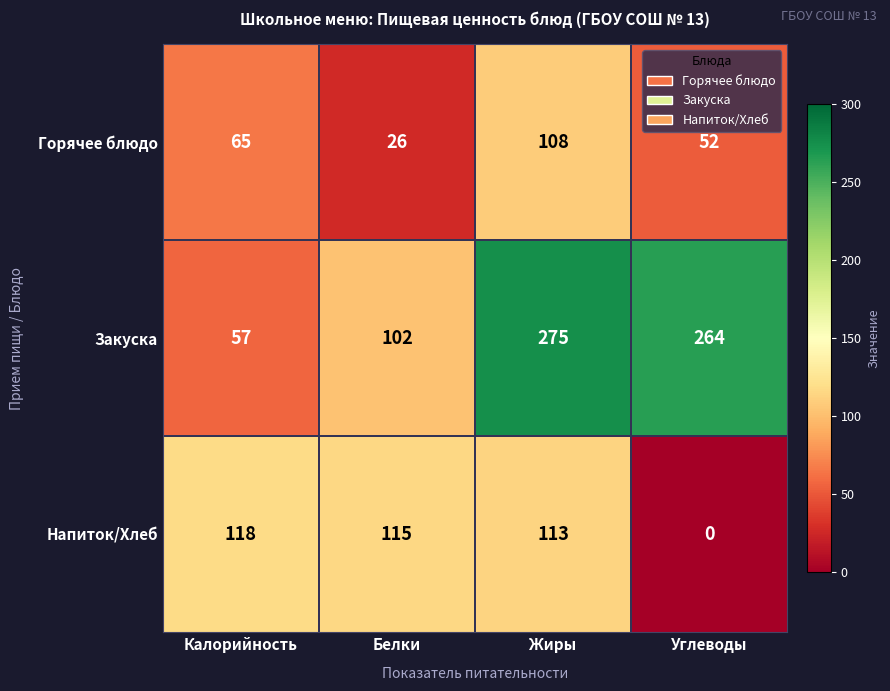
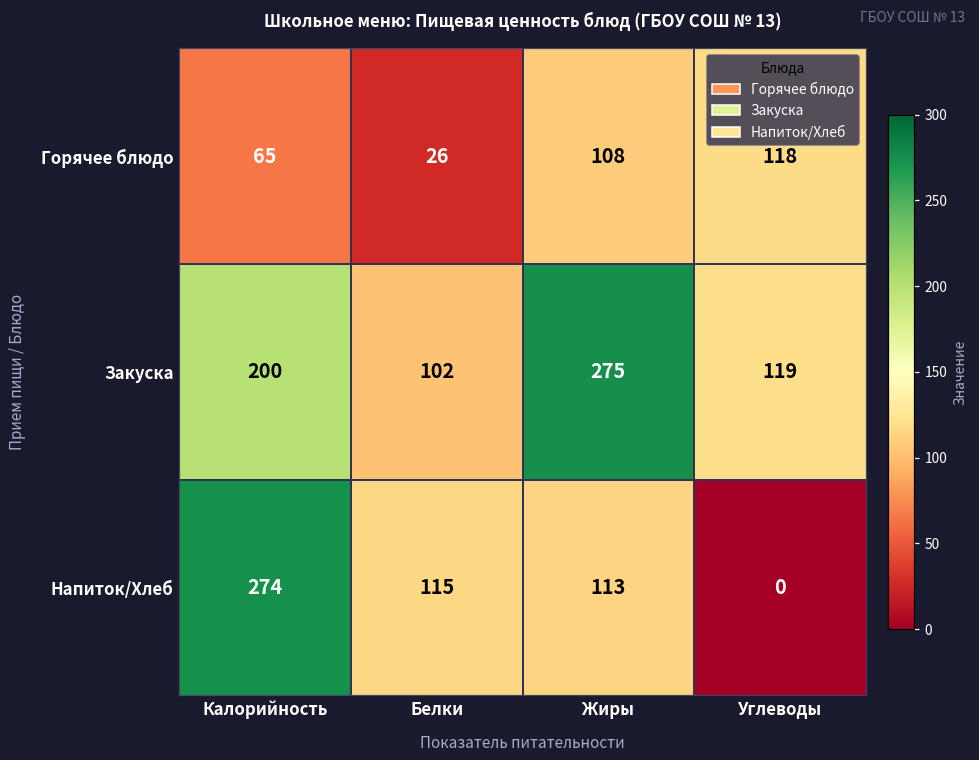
Горячее блюдо, Углеводы: 52 -> 118
Закуска, Калорийность: 57 -> 200
Закуска, Углеводы: 264 -> 119
Напиток/Хлеб, Калорийность: 118 -> 274
